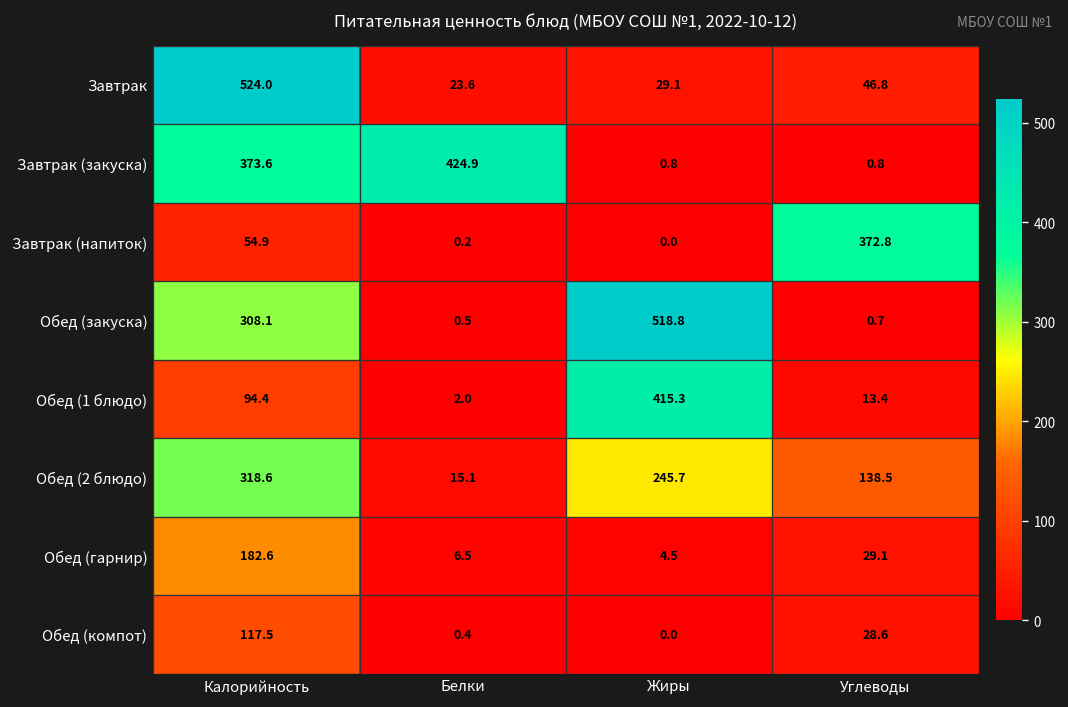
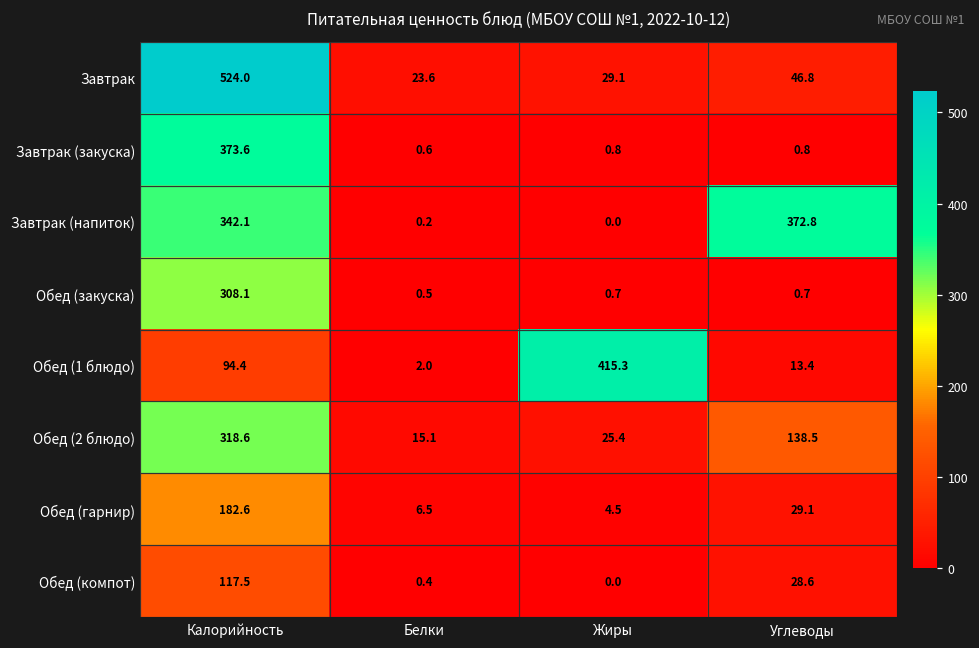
Завтрак (закуска), Белки: 424.9 -> 0.6
Завтрак (напиток), Калорийность: 54.9 -> 342.1
Обед (закуска), Жиры: 518.8 -> 0.7
Обед (2 блюдо), Жиры: 245.7 -> 25.4
